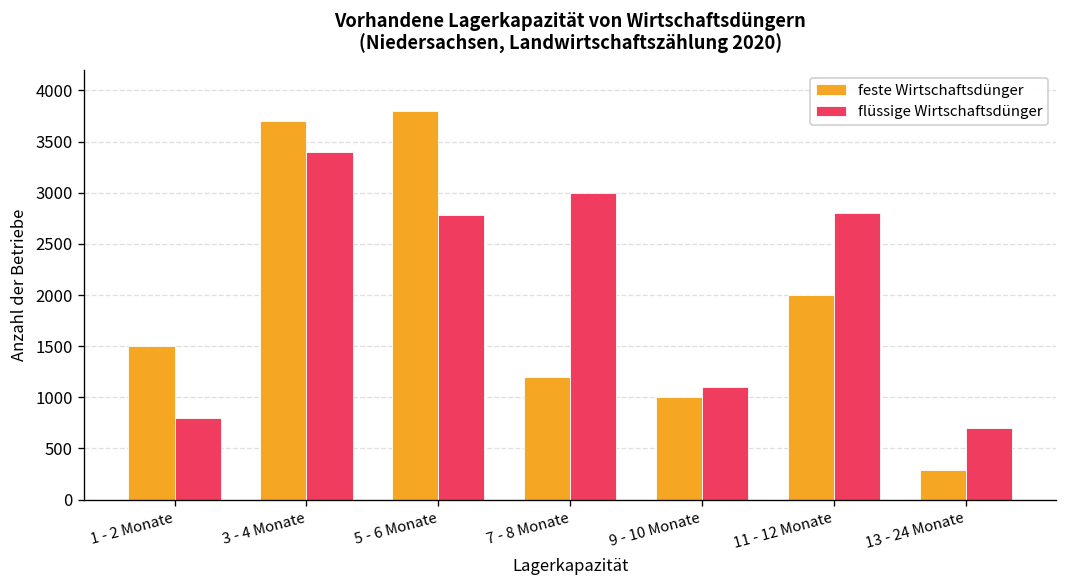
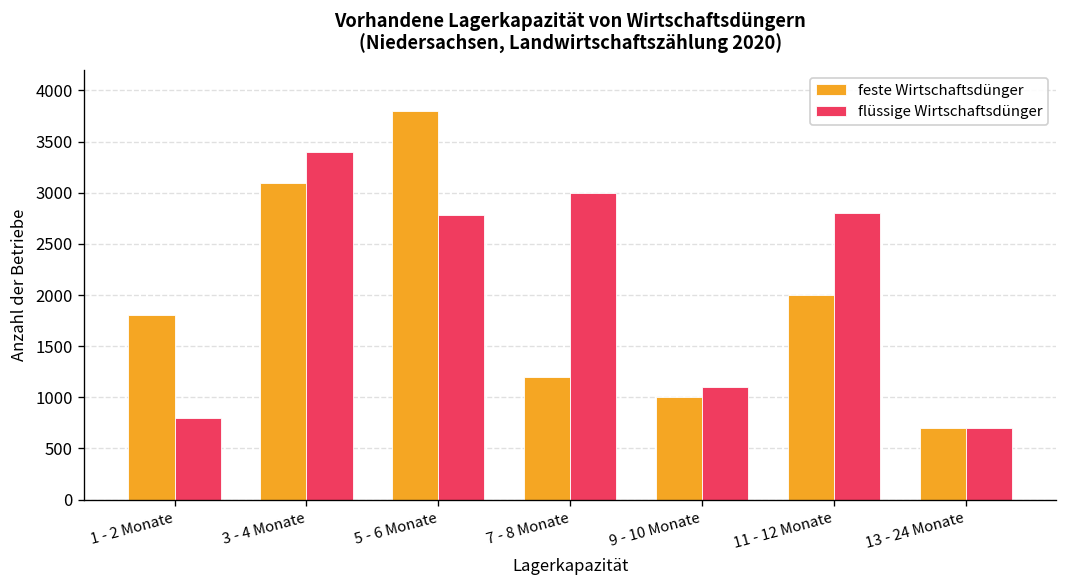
feste Wirtschaftsdünger, 1 - 2 Monate: 1500 -> 1800
feste Wirtschaftsdünger, 3 - 4 Monate: 3700 -> 3100
feste Wirtschaftsdünger, 13 - 24 Monate: 300 -> 700
